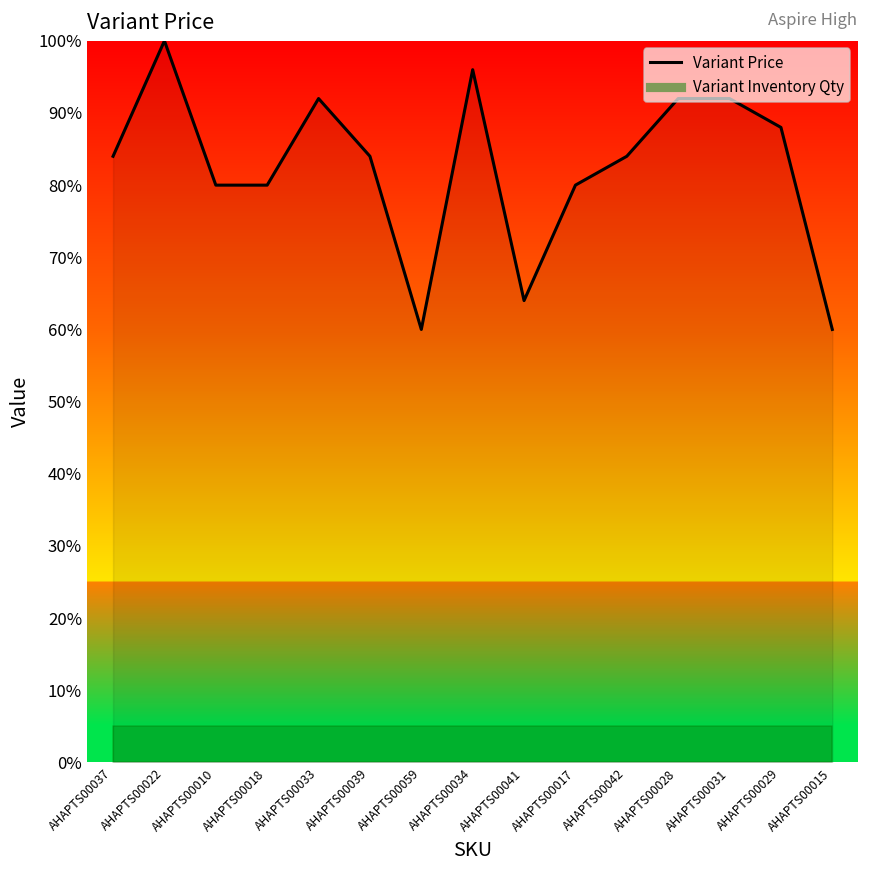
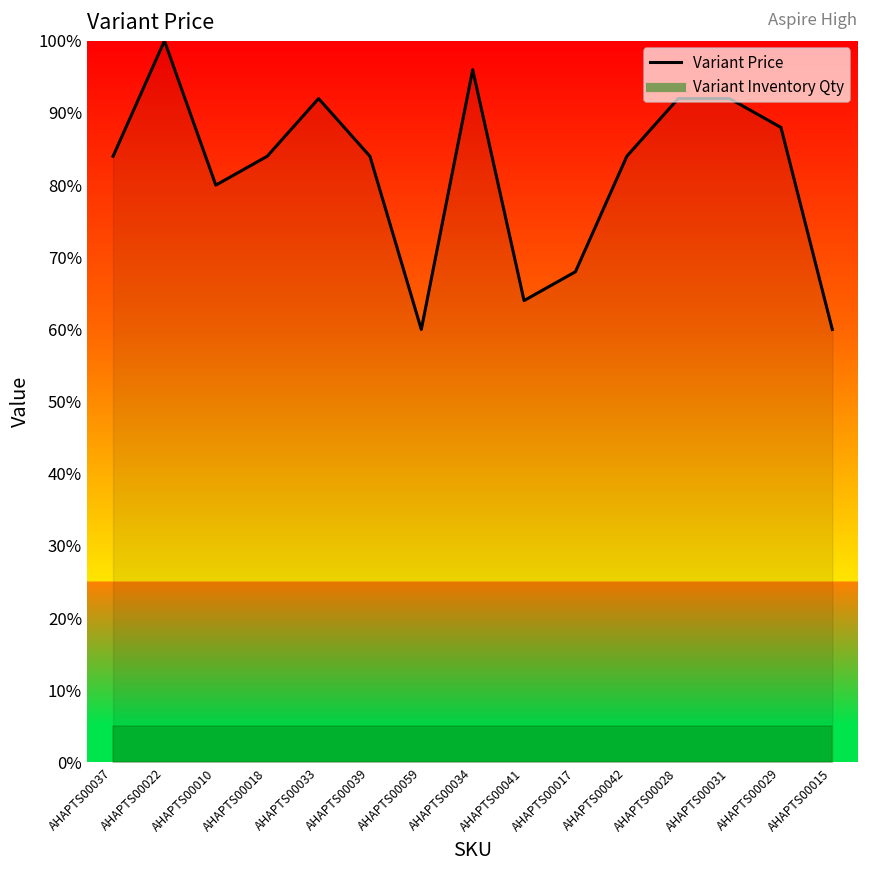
Variant Price, AHAPTS00018: 80% -> 84%
Variant Price, AHAPTS00017: 80% -> 68%
